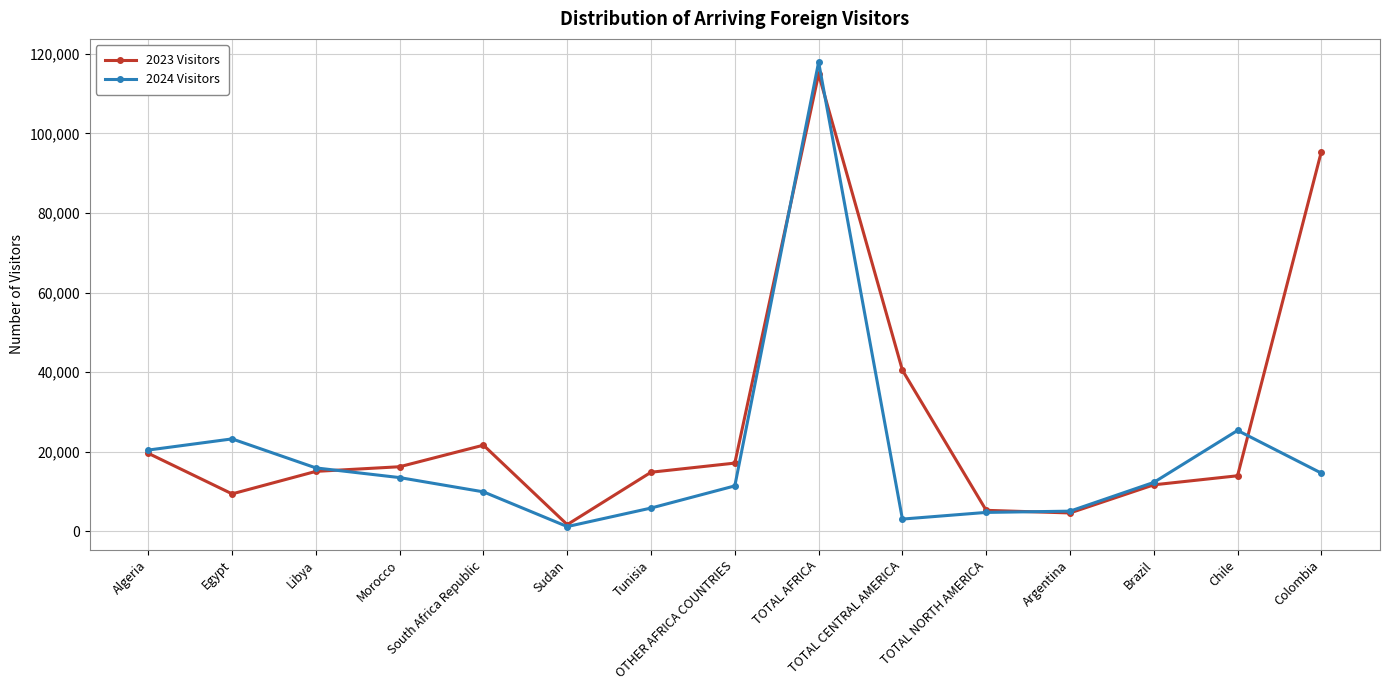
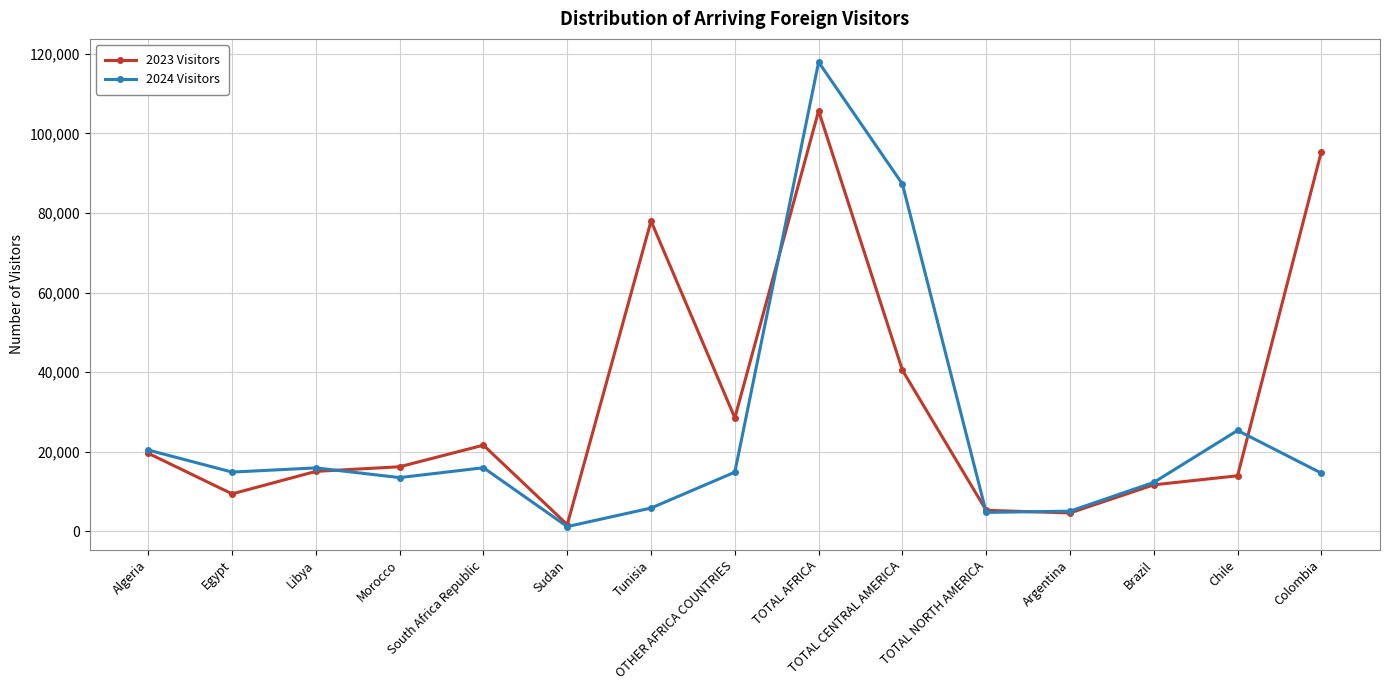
2024 Visitors, Egypt: 23,000 -> 15,000
2024 Visitors, South Africa Republic: 10,000 -> 16,000
2023 Visitors, Tunisia: 15,000 -> 78,000
2023 Visitors, OTHER AFRICA COUNTRIES: 17,000 -> 29,000
2024 Visitors, OTHER AFRICA COUNTRIES: 11,000 -> 15,000
2023 Visitors, TOTAL AFRICA: 115,000 -> 106,000
2024 Visitors, TOTAL CENTRAL AMERICA: 3,000 -> 87,000
